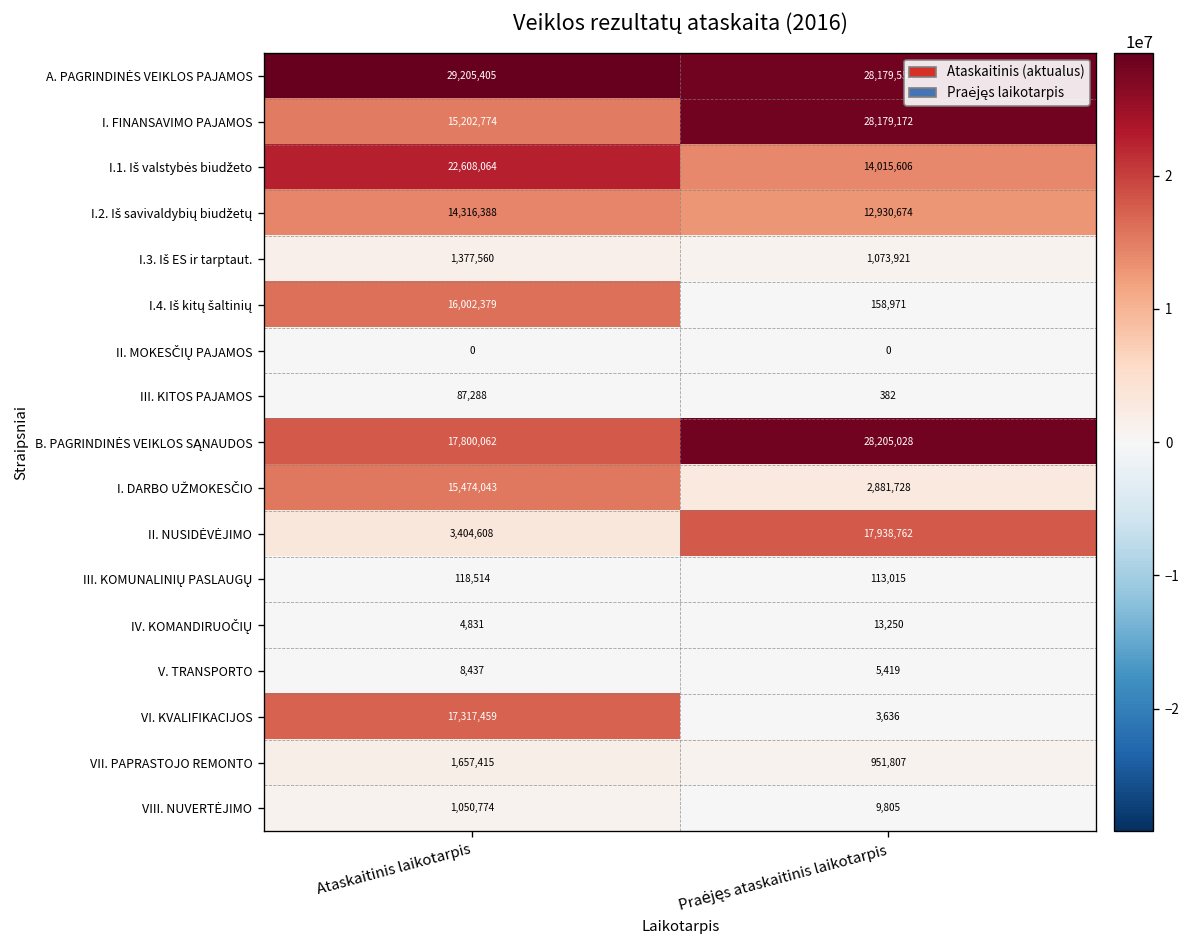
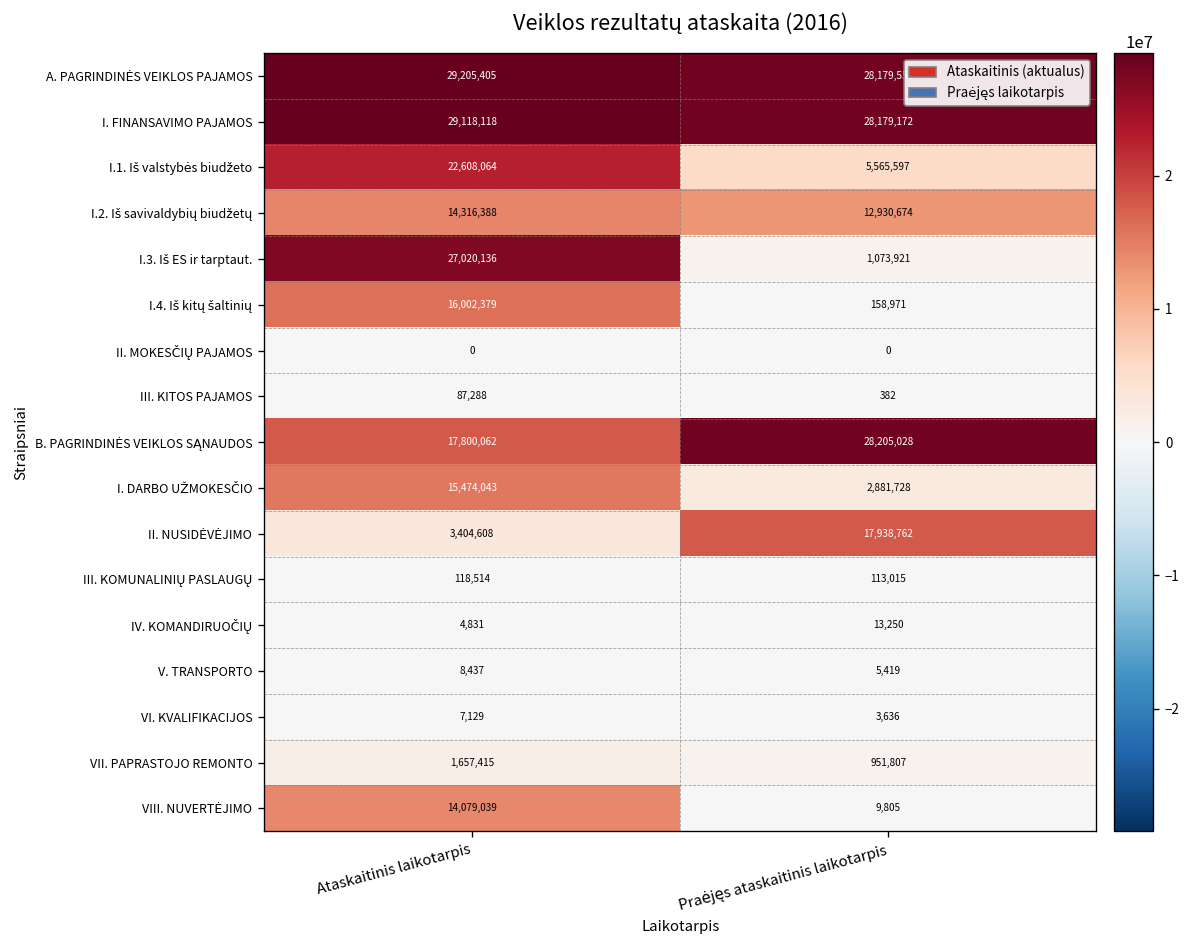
I. FINANSAVIMO PAJAMOS, Ataskaitinis laikotarpis: 15,202,774 -> 29,118,118
I.1. Iš valstybės biudžeto, Praėjęs ataskaitinis laikotarpis: 14,015,606 -> 5,565,597
I.3. Iš ES ir tarptaut., Ataskaitinis laikotarpis: 1,377,560 -> 27,020,136
VI. KVALIFIKACIJOS, Ataskaitinis laikotarpis: 17,317,459 -> 7,129
VIII. NUVERTĖJIMO, Ataskaitinis laikotarpis: 1,050,774 -> 14,079,039
